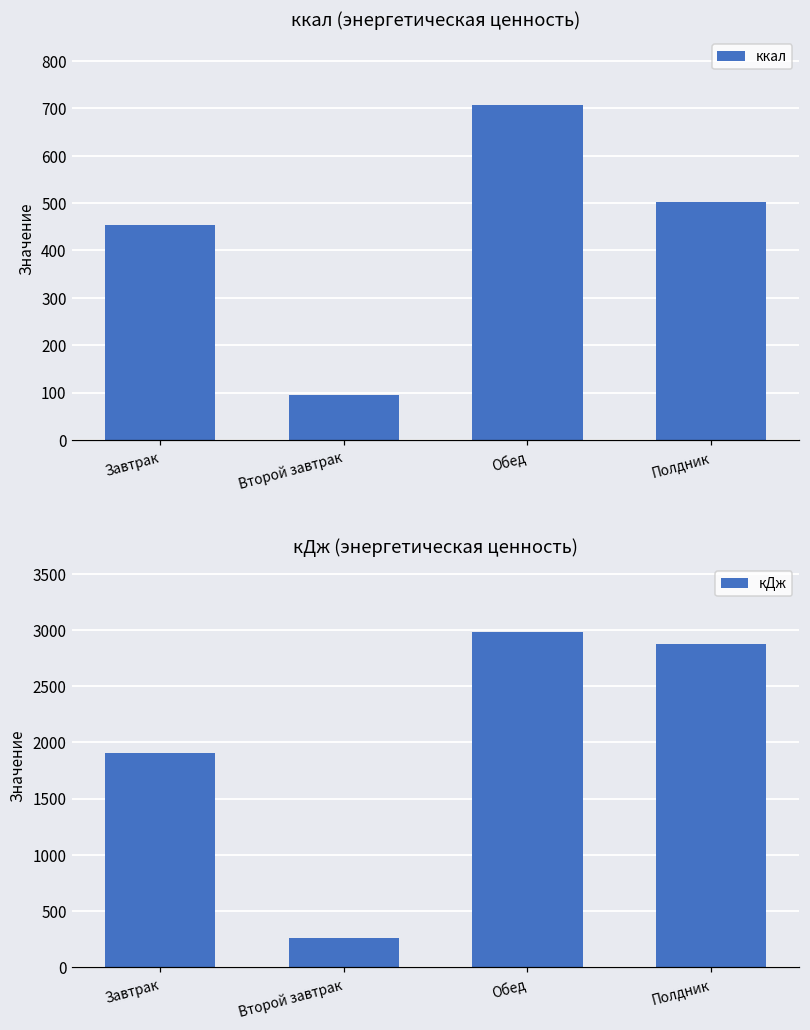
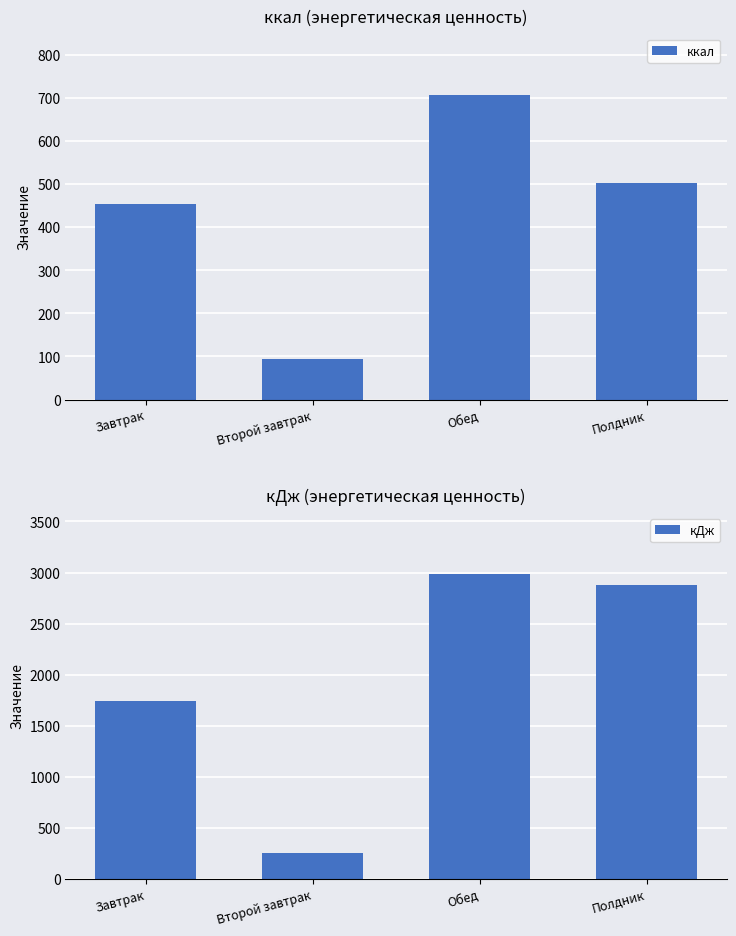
кДж (энергетическая ценность), Завтрак: 1910 -> 1740
